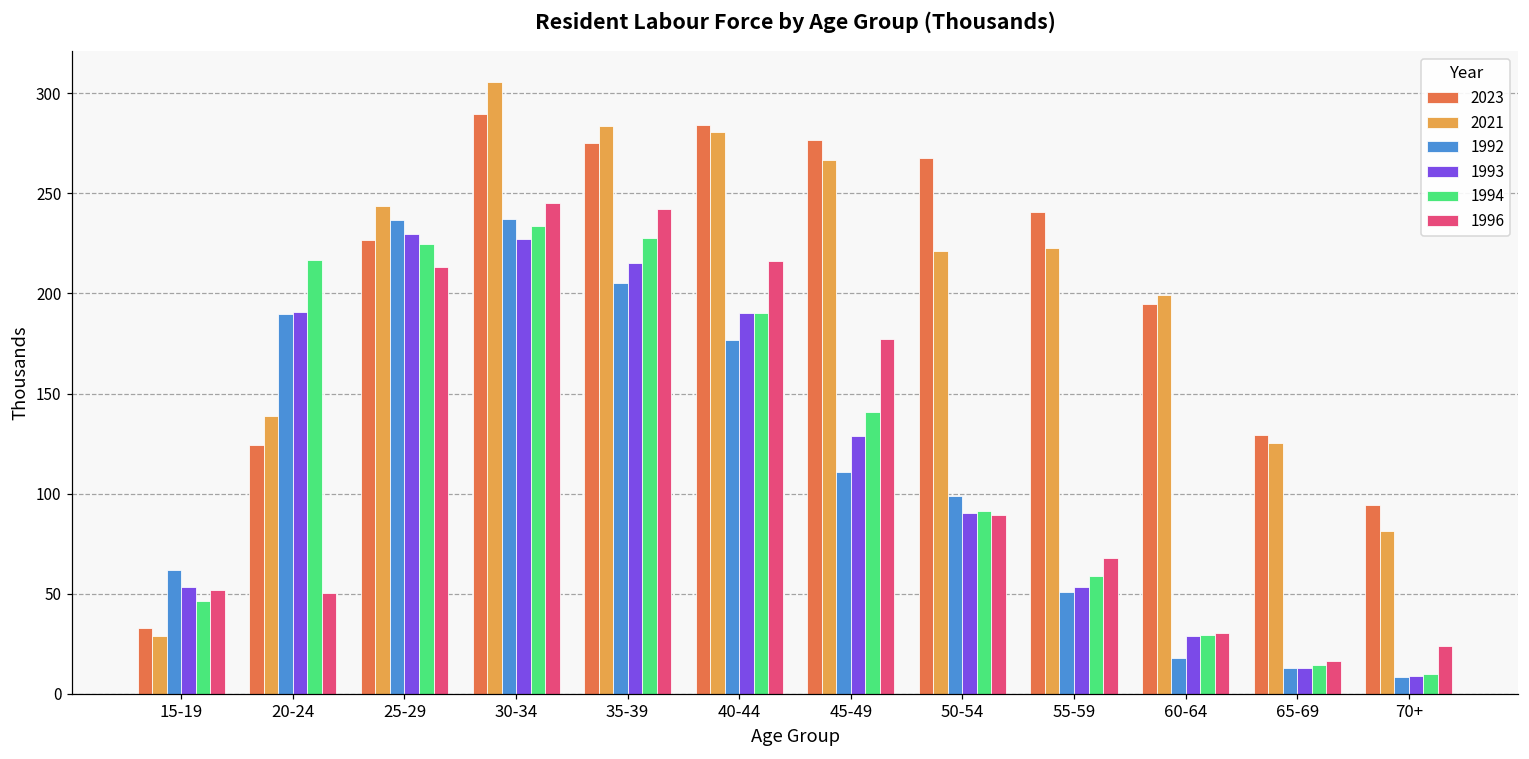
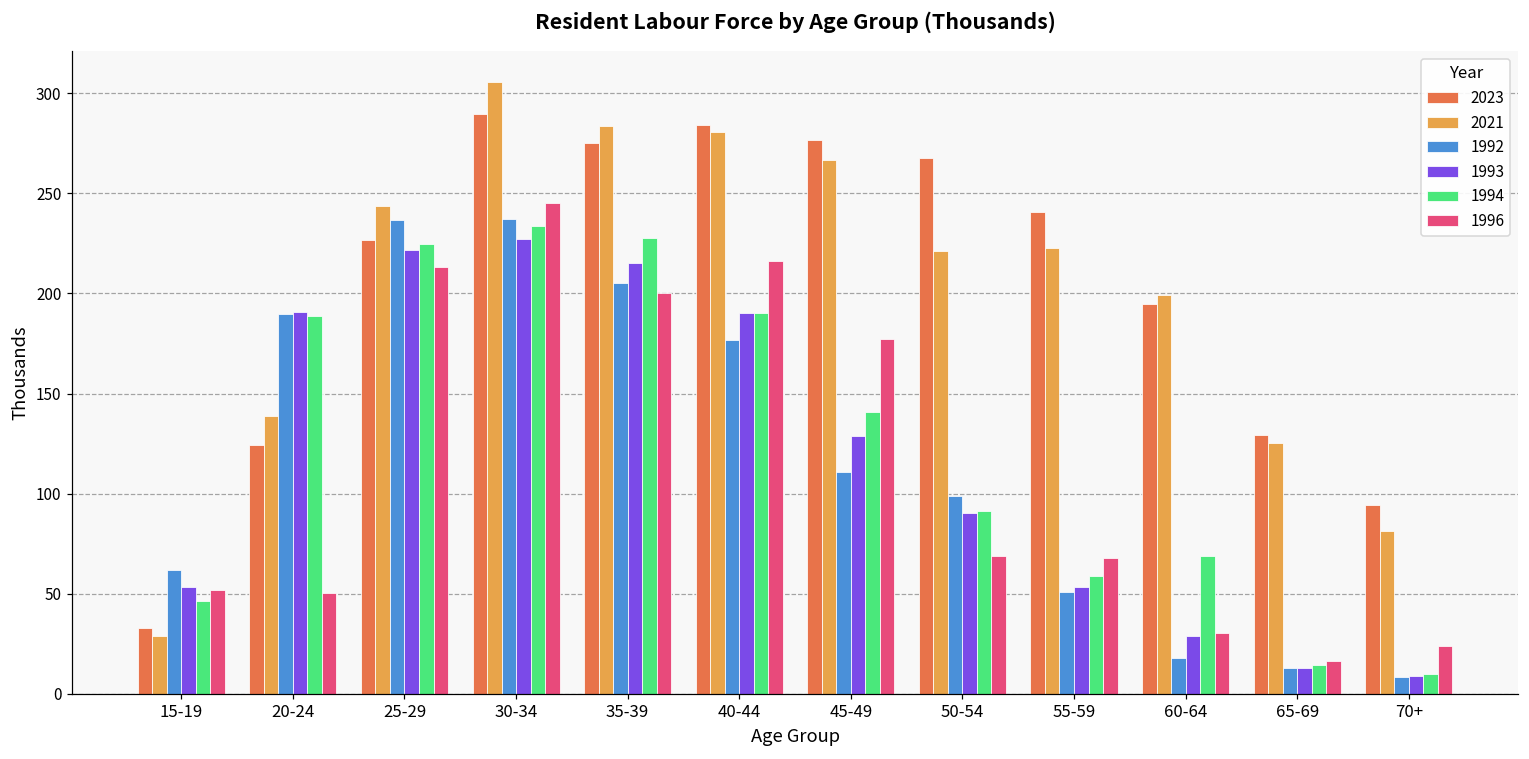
1994, 20-24: 217 -> 189
1993, 25-29: 230 -> 222
1996, 35-39: 242 -> 200
1996, 50-54: 89 -> 69
1994, 60-64: 30 -> 69
